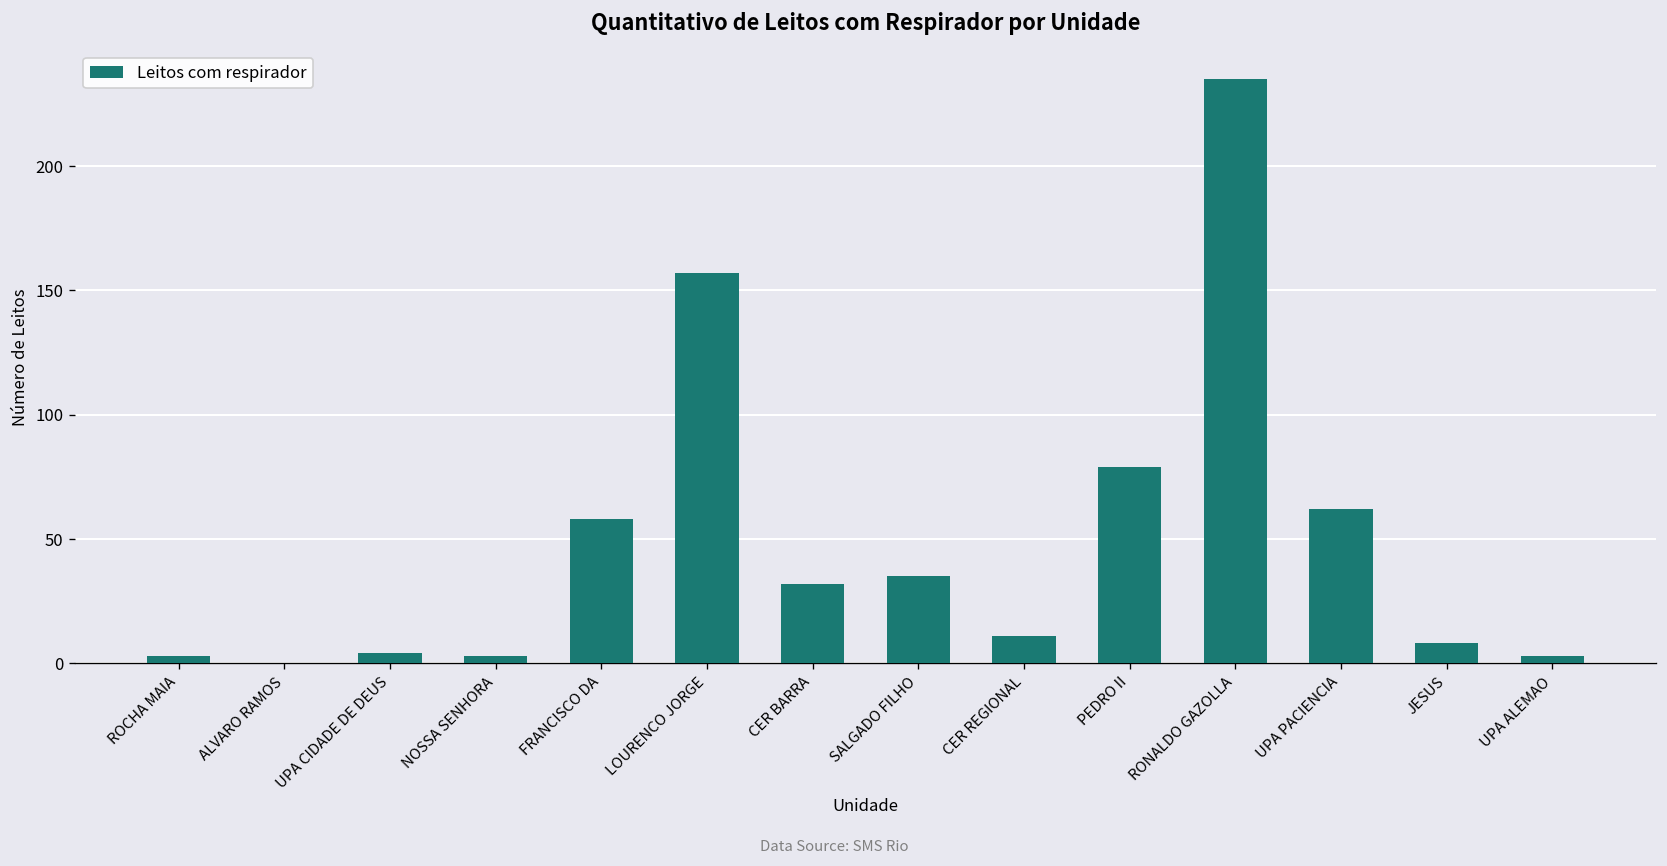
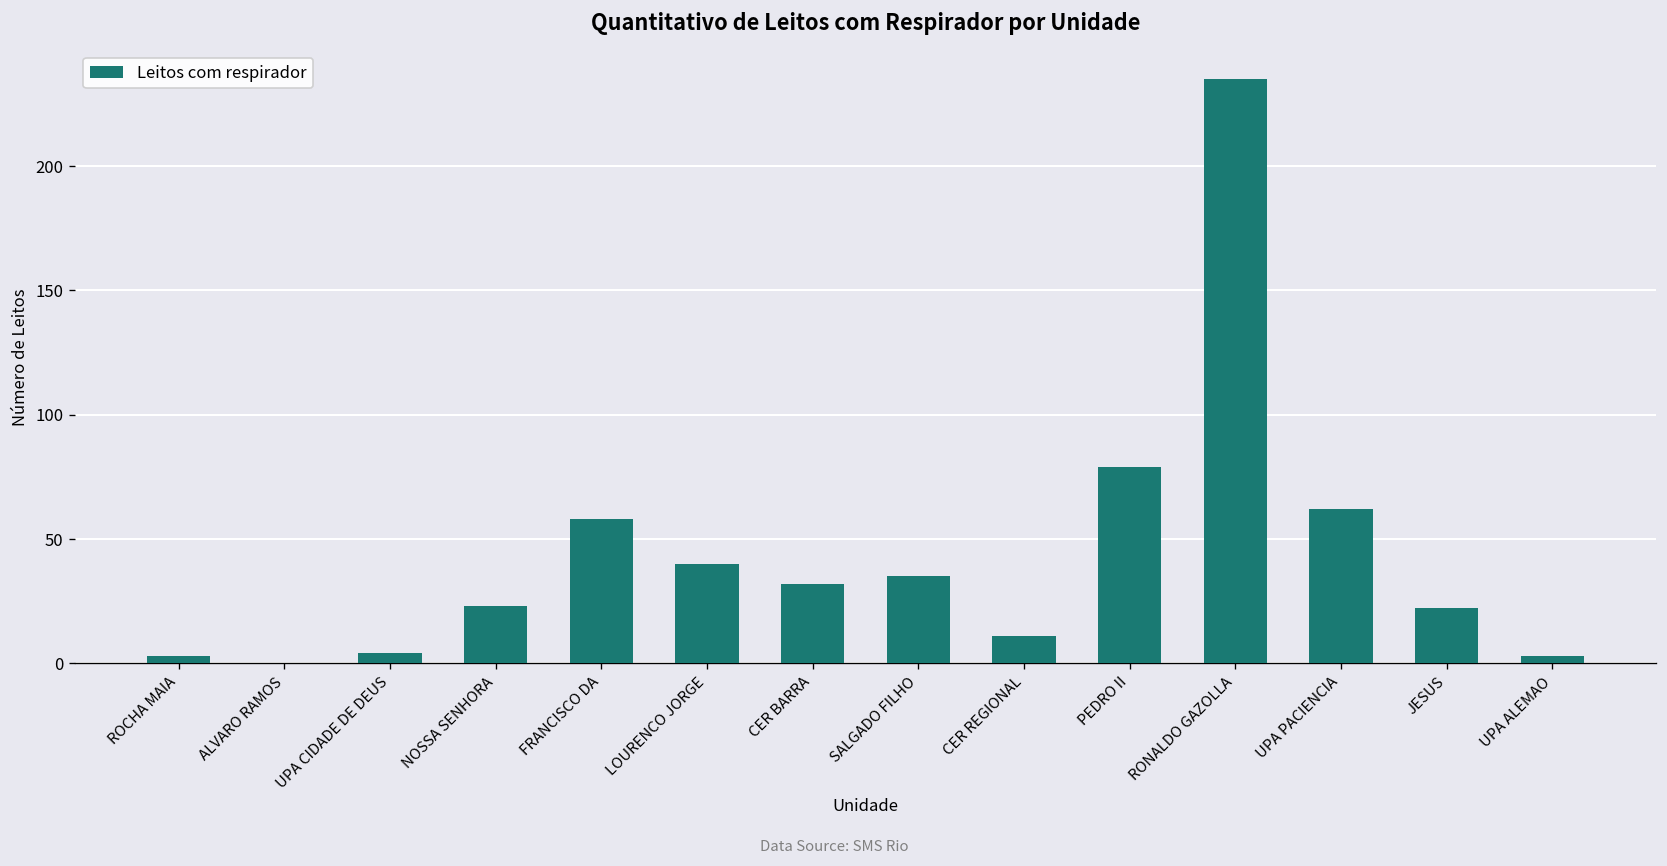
NOSSA SENHORA: 3 -> 23
LOURENCO JORGE: 157 -> 40
JESUS: 8 -> 22
